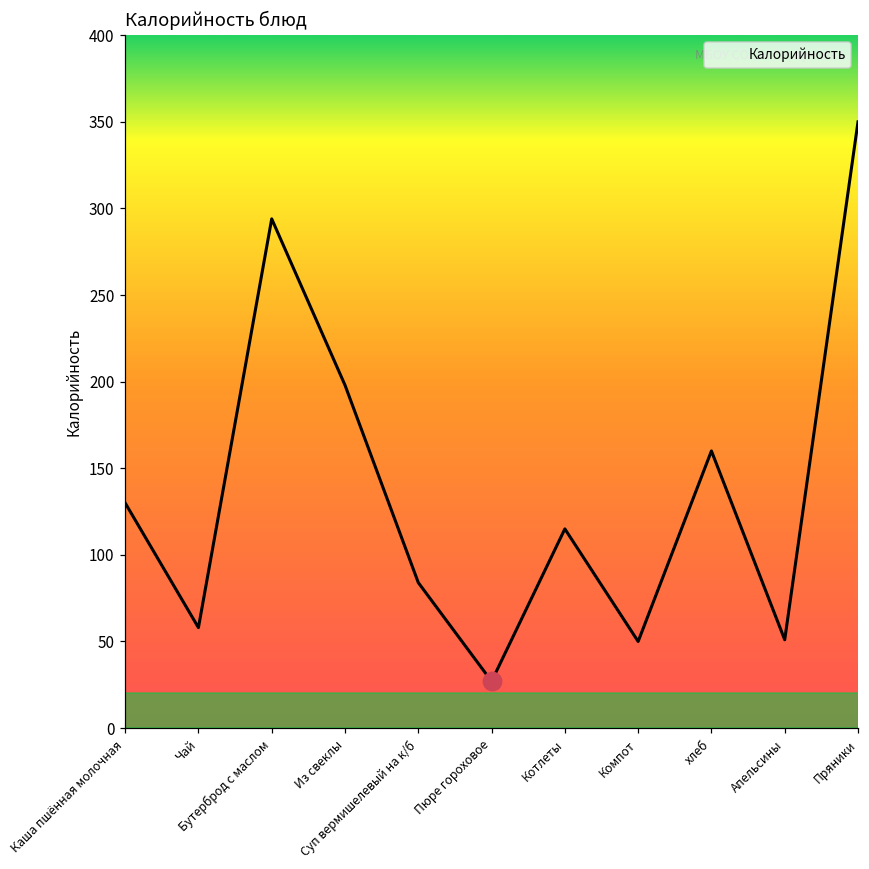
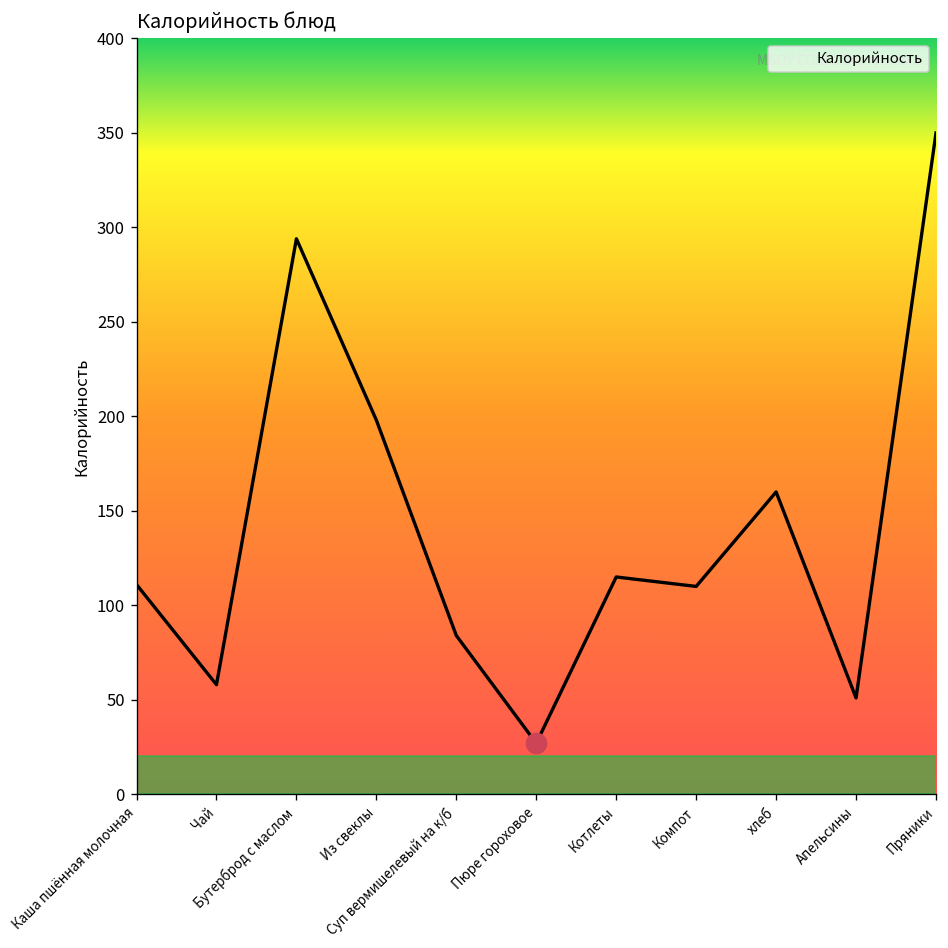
Калорийность, Каша пшённая молочная: 130 -> 111
Калорийность, Компот: 50 -> 110
